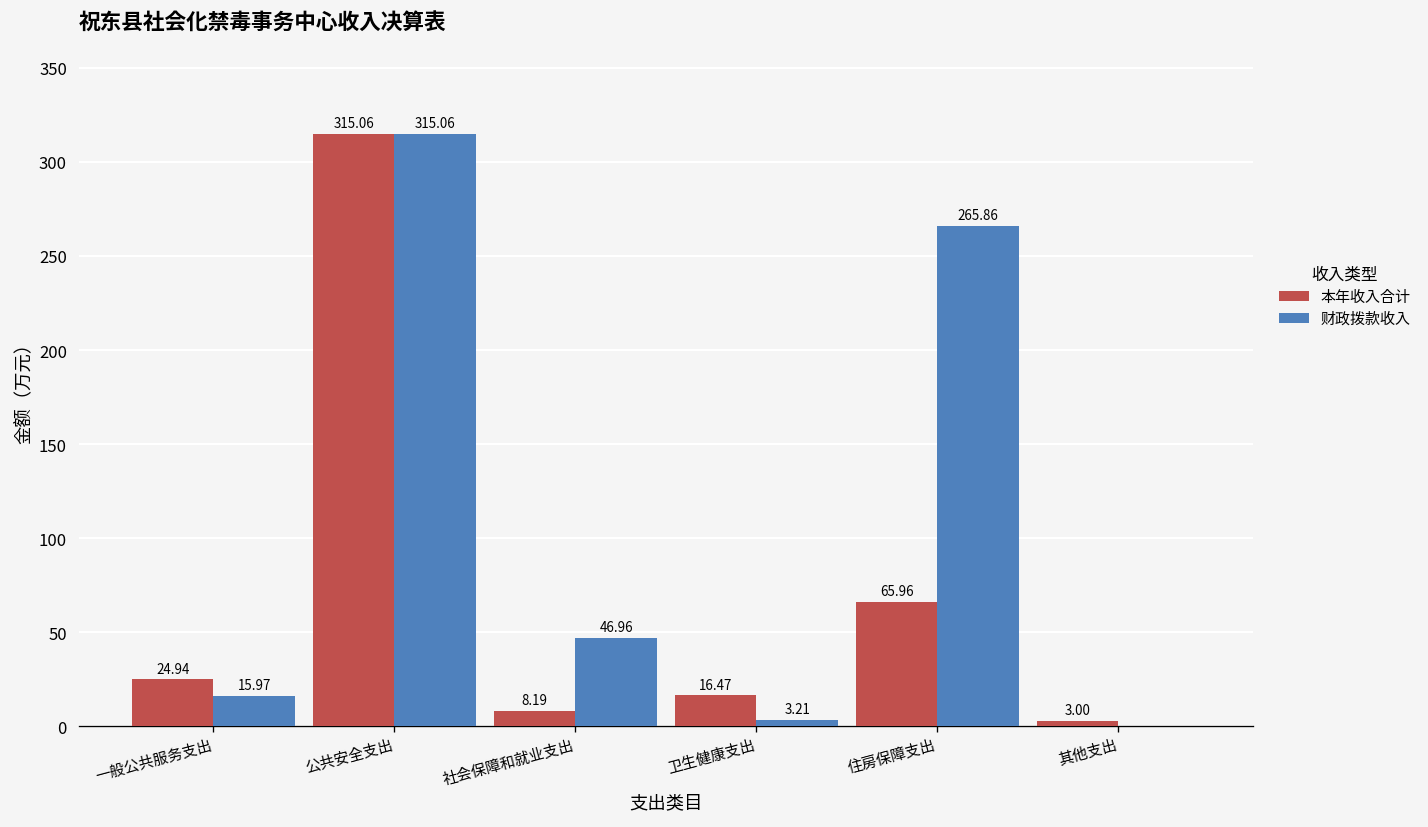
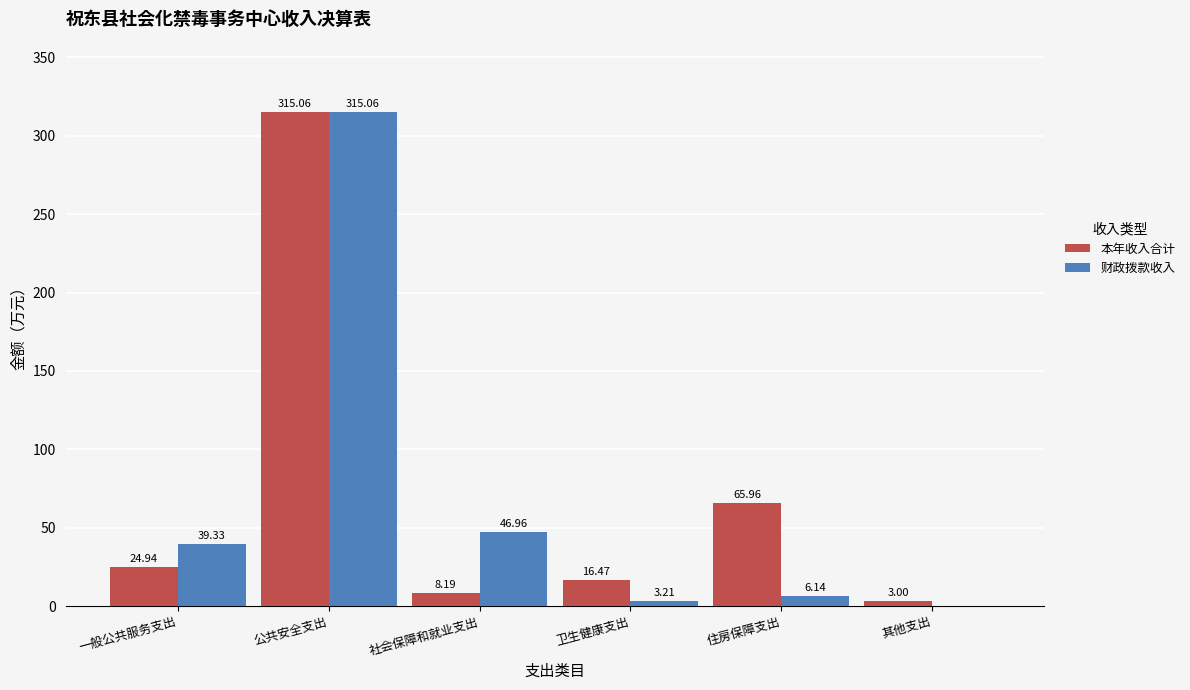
财政拨款收入, 一般公共服务支出: 15.97 -> 39.33
财政拨款收入, 住房保障支出: 265.86 -> 6.14
